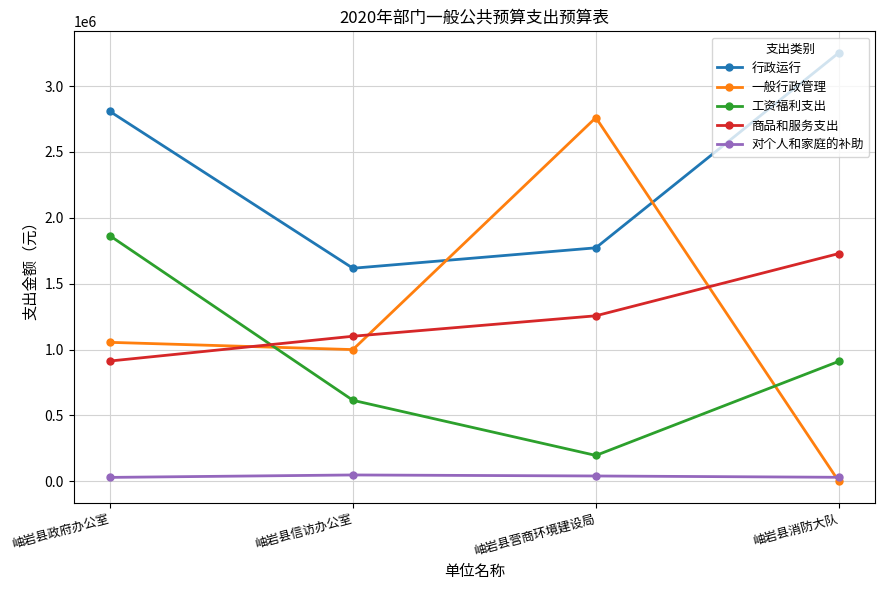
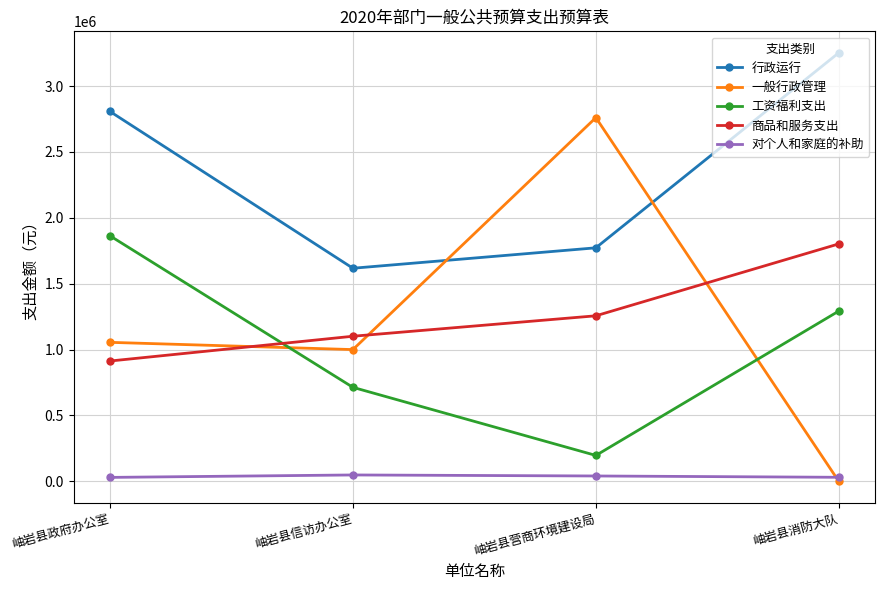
工资福利支出, 岫岩县信访办公室: 620000 -> 710000
工资福利支出, 岫岩县消防大队: 910000 -> 1290000
商品和服务支出, 岫岩县消防大队: 1730000 -> 1800000
